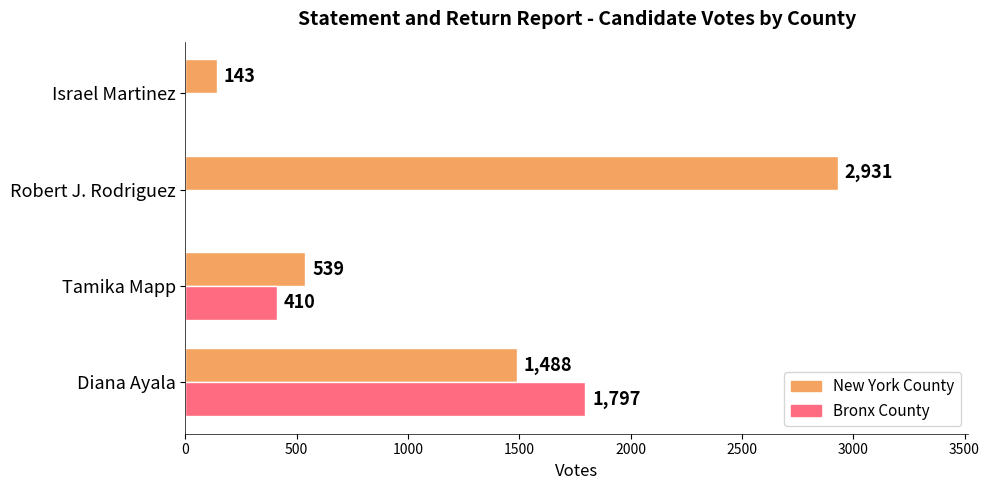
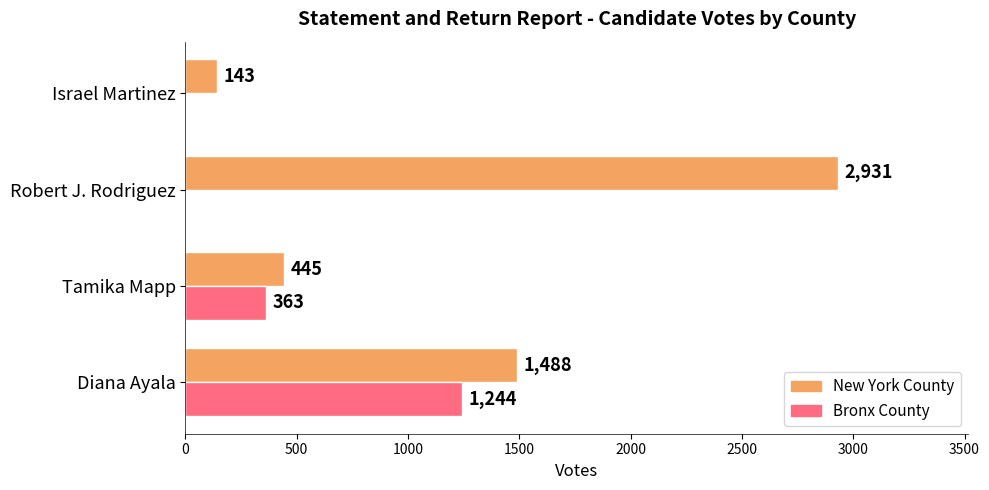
New York County, Tamika Mapp: 539 -> 445
Bronx County, Tamika Mapp: 410 -> 363
Bronx County, Diana Ayala: 1,797 -> 1,244
